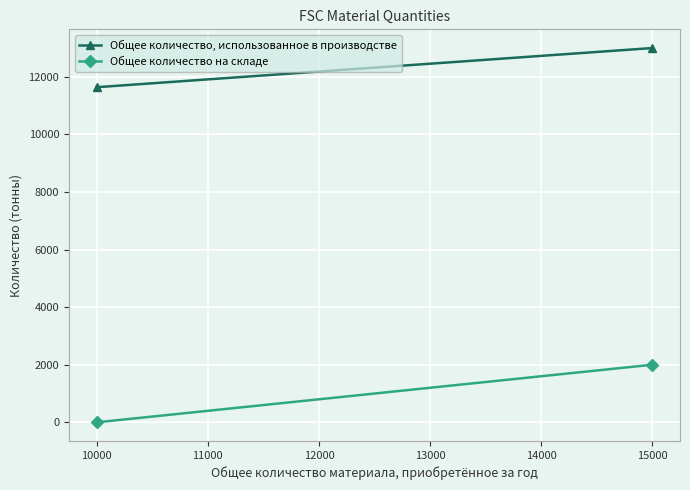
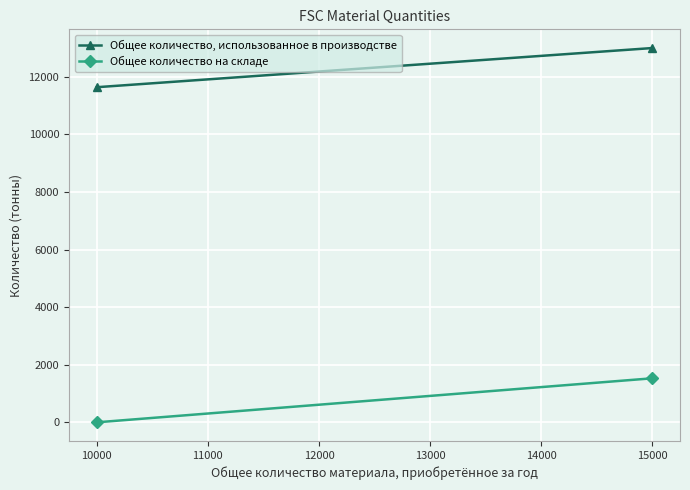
Общее количество на складе, 15000: 2000 -> 1500
